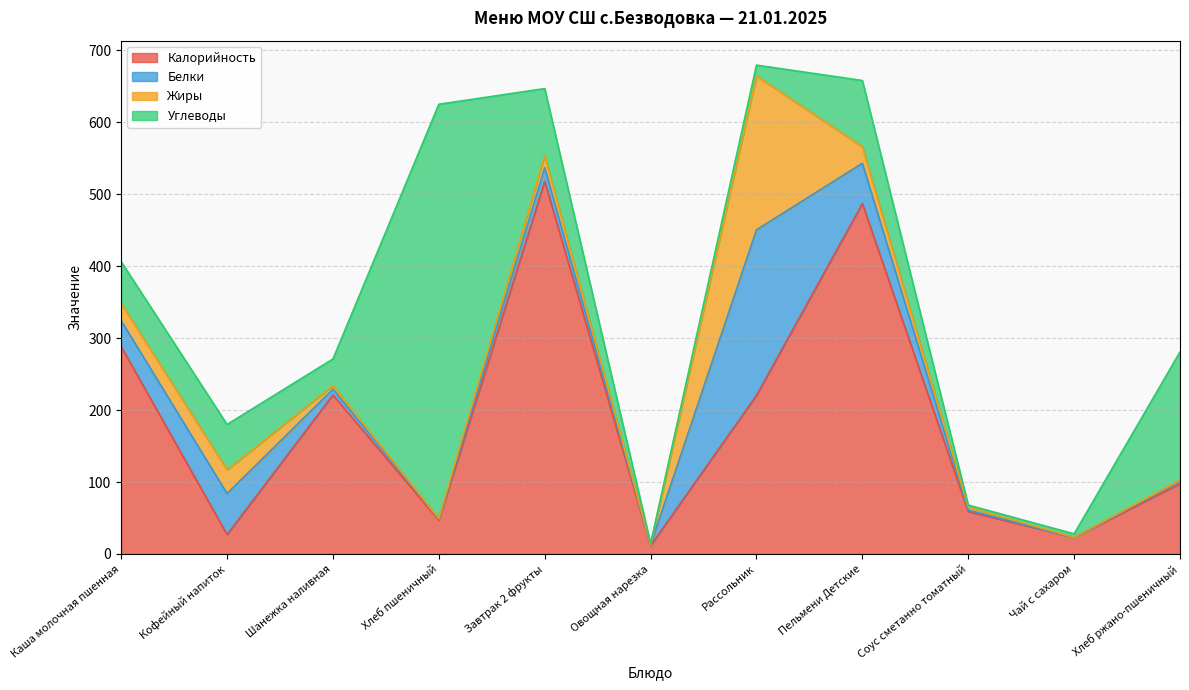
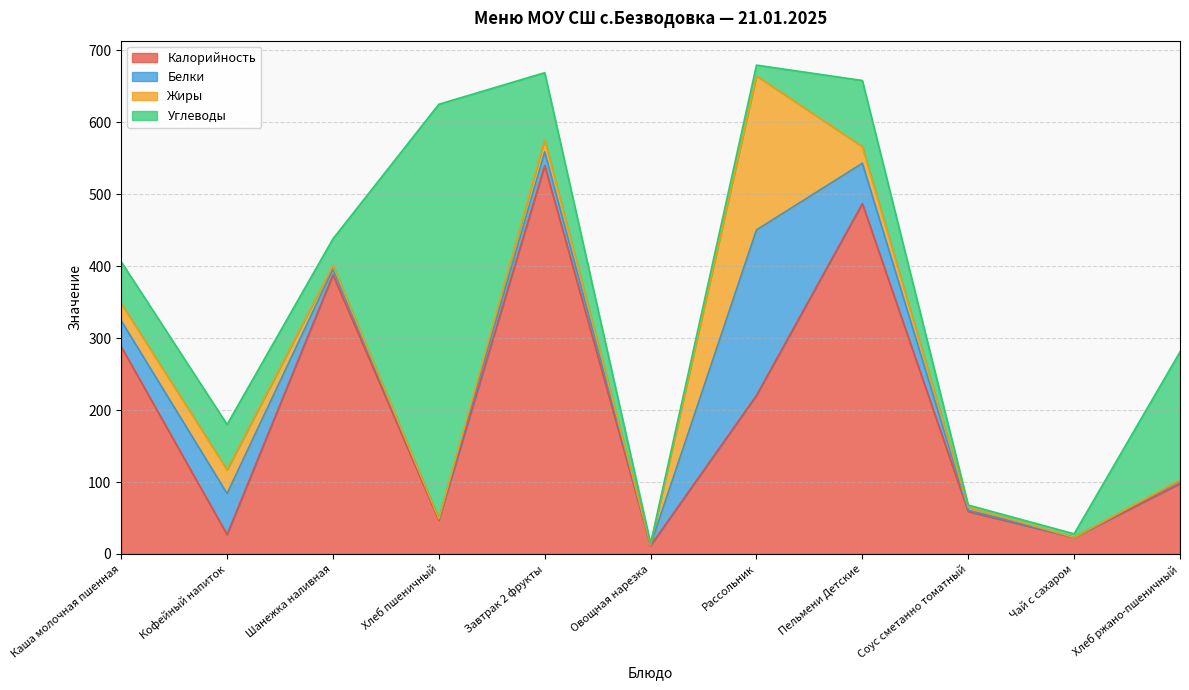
Калорийность, Шанежка наливная: 220 -> 390
Калорийность, Завтрак 2 фрукты: 520 -> 540
